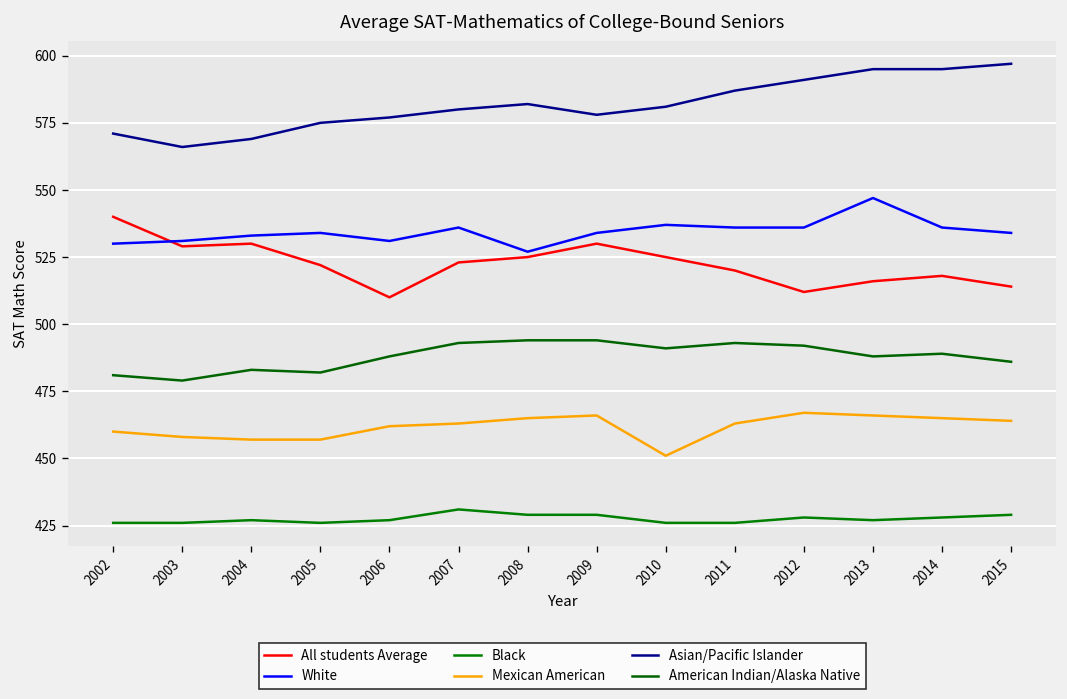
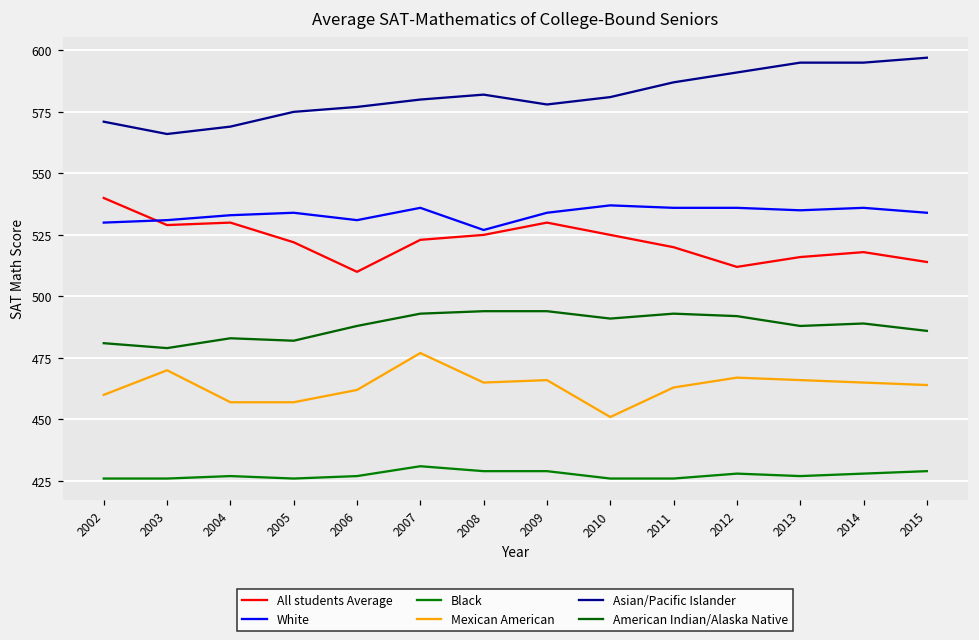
Mexican American, 2003: 458 -> 470
Mexican American, 2007: 463 -> 477
White, 2013: 547 -> 535
